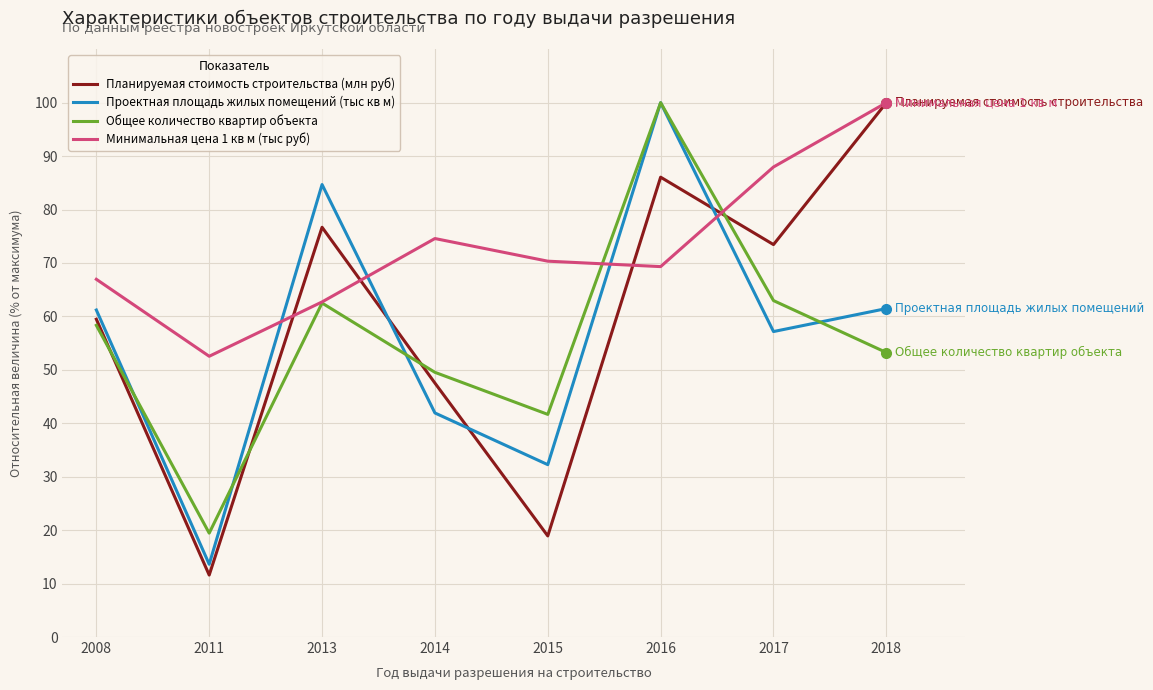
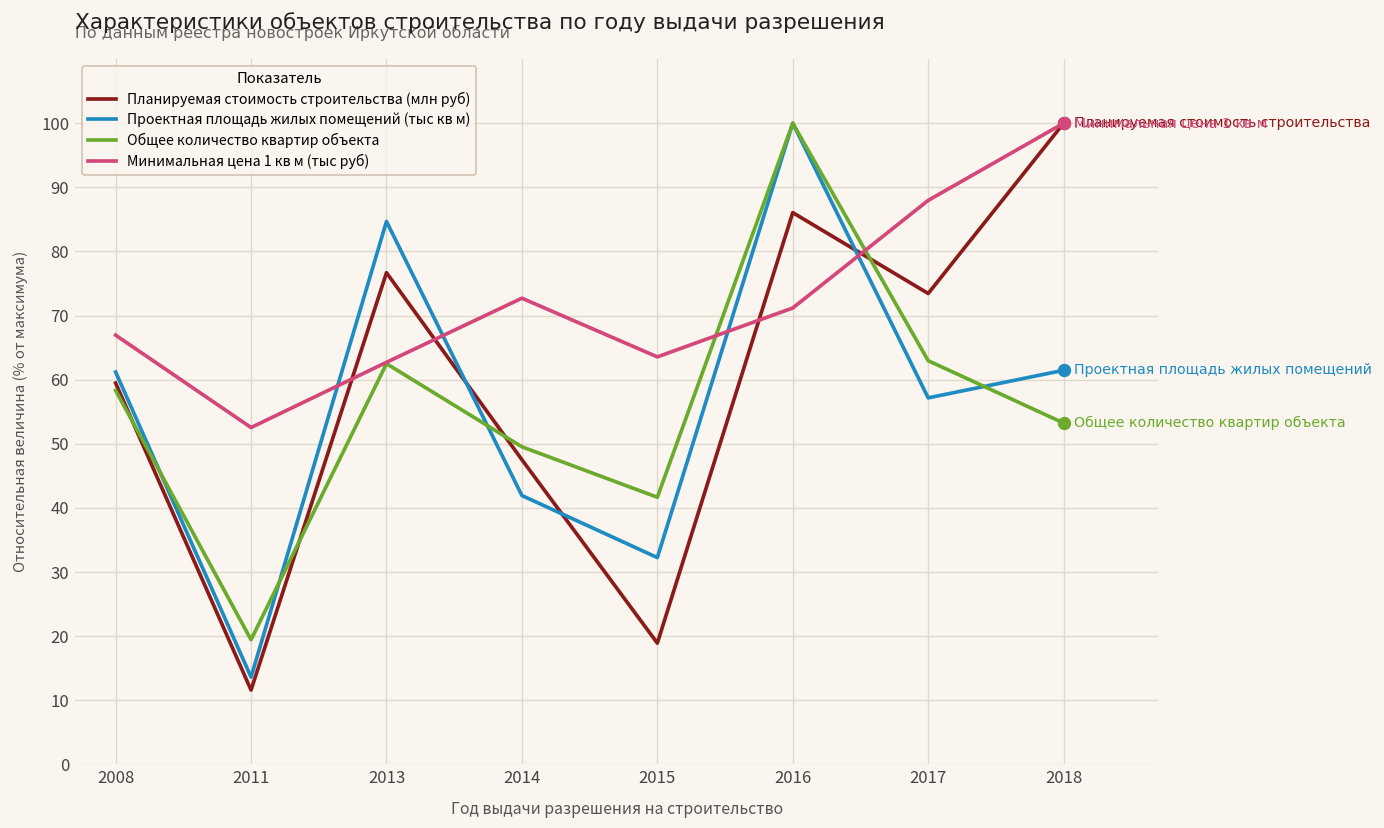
Минимальная цена 1 кв м (тыс руб), 2014: 75 -> 73
Минимальная цена 1 кв м (тыс руб), 2015: 70 -> 64
Минимальная цена 1 кв м (тыс руб), 2016: 69 -> 71
